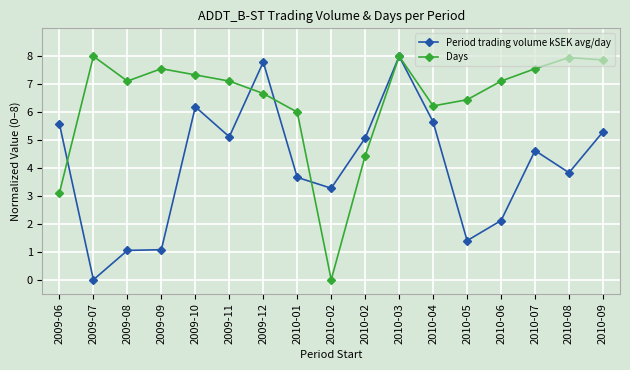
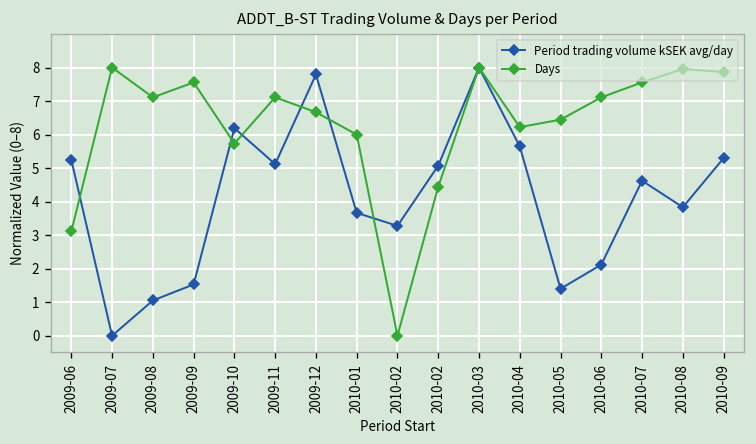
Period trading volume kSEK avg/day, 2009-06: 5.6 -> 5.2
Period trading volume kSEK avg/day, 2009-09: 1.1 -> 1.5
Days, 2009-10: 7.3 -> 5.7
